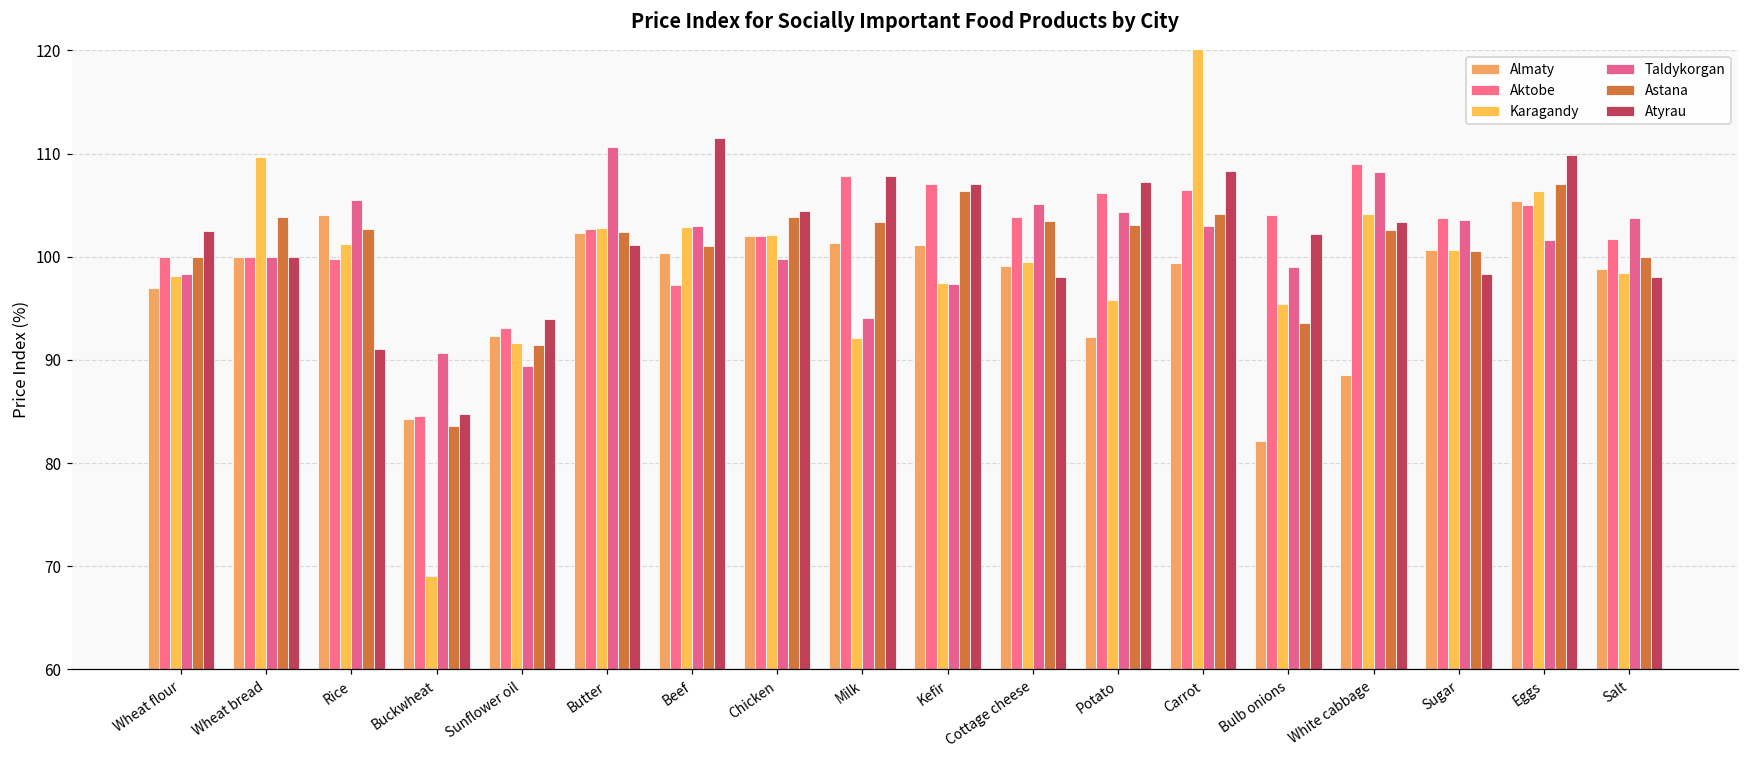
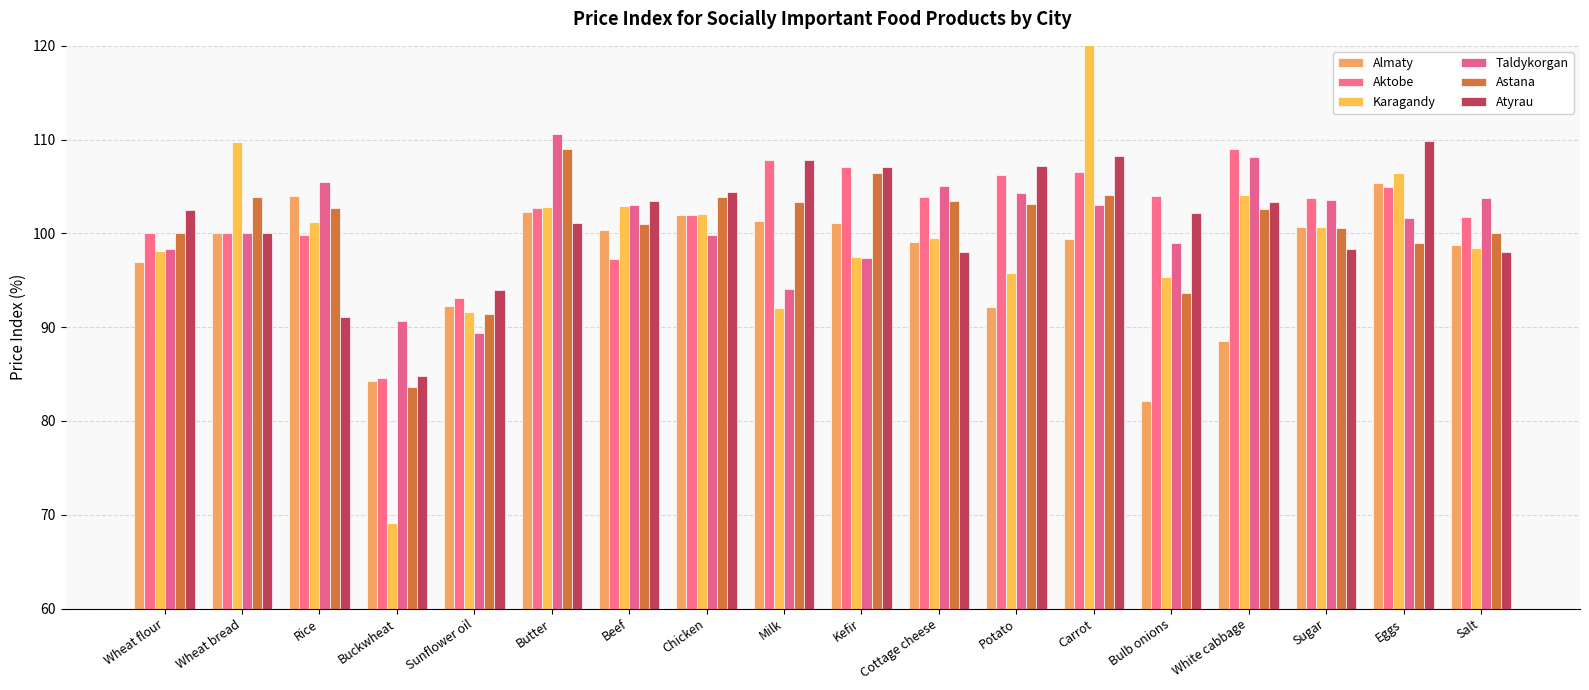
Astana, Butter: 102 -> 109
Atyrau, Beef: 112 -> 104
Astana, Eggs: 107 -> 99
